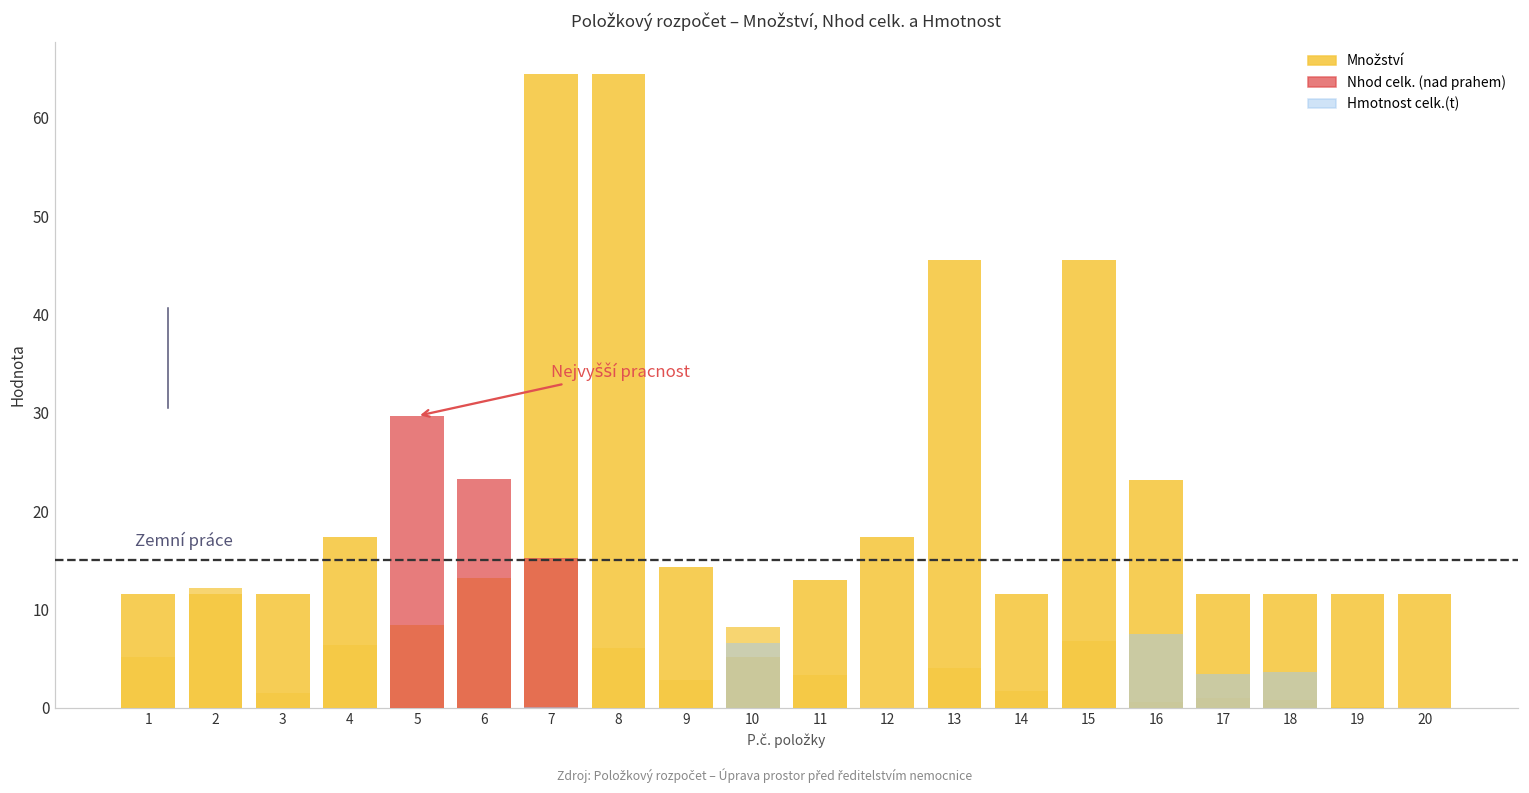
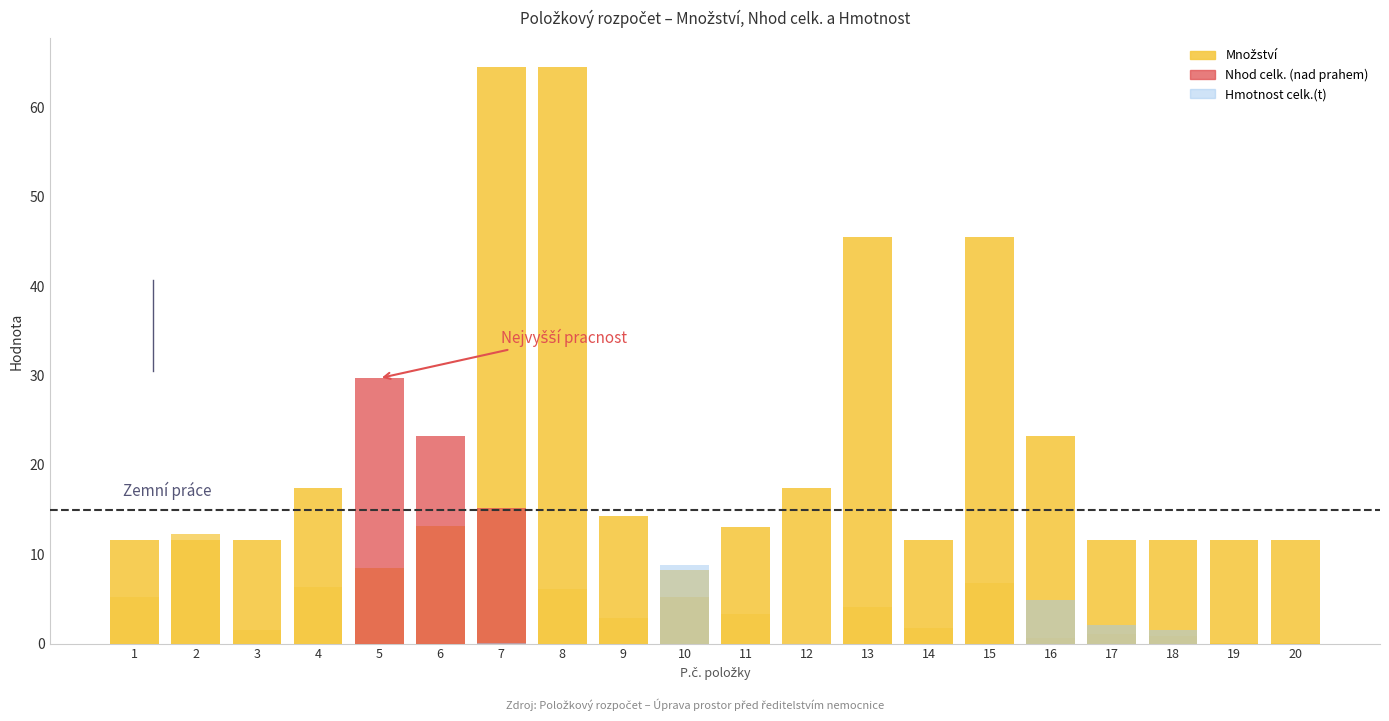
Hmotnost celk.(t), 10: 7 -> 9
Hmotnost celk.(t), 16: 7 -> 5
Hmotnost celk.(t), 17: 3 -> 2
Hmotnost celk.(t), 18: 4 -> 2
